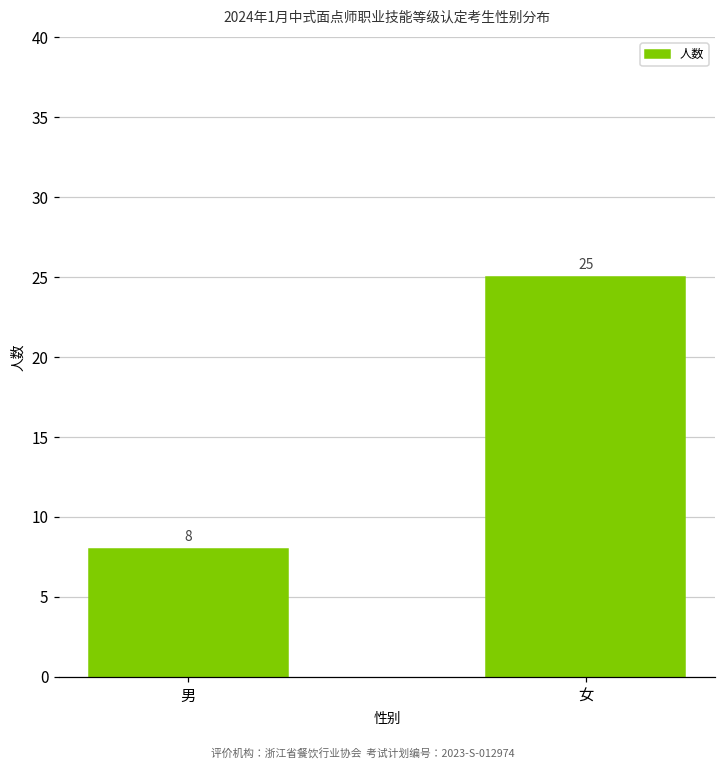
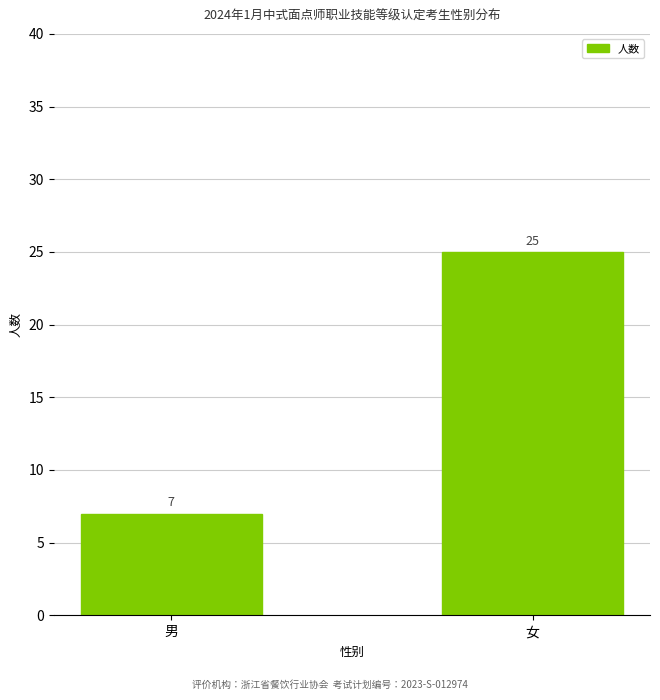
男: 8 -> 7
